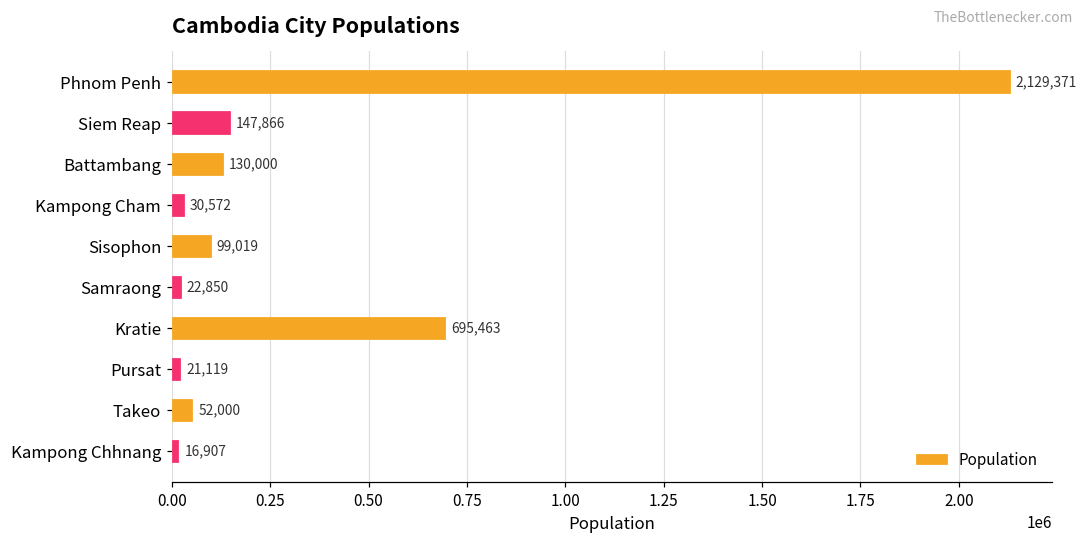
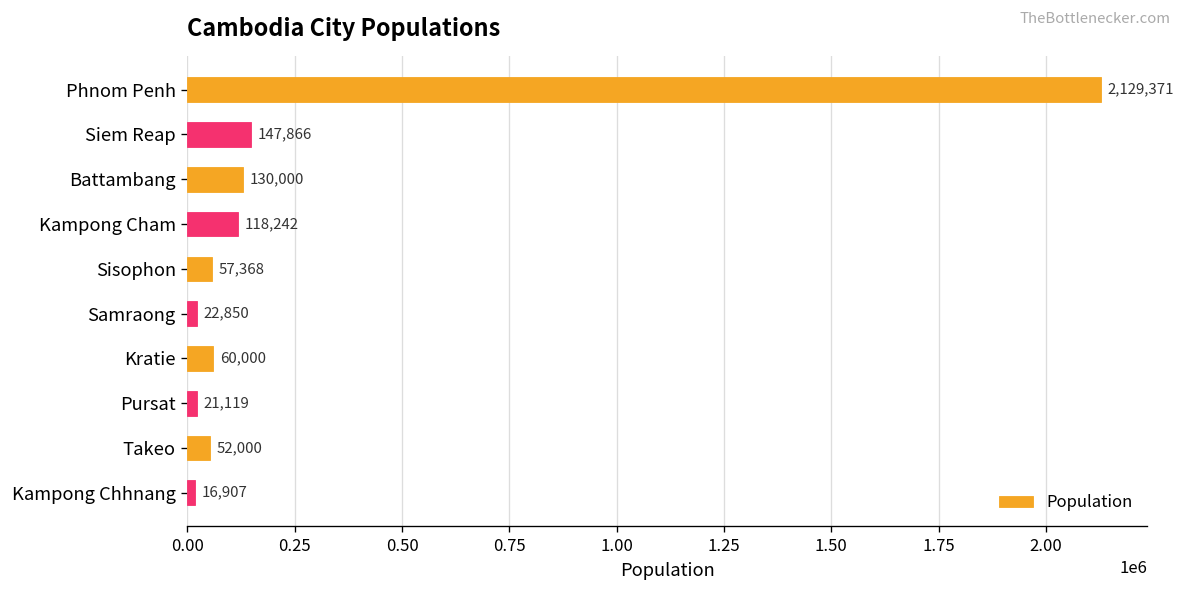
Kampong Cham: 30,572 -> 118,242
Sisophon: 99,019 -> 57,368
Kratie: 695,463 -> 60,000
